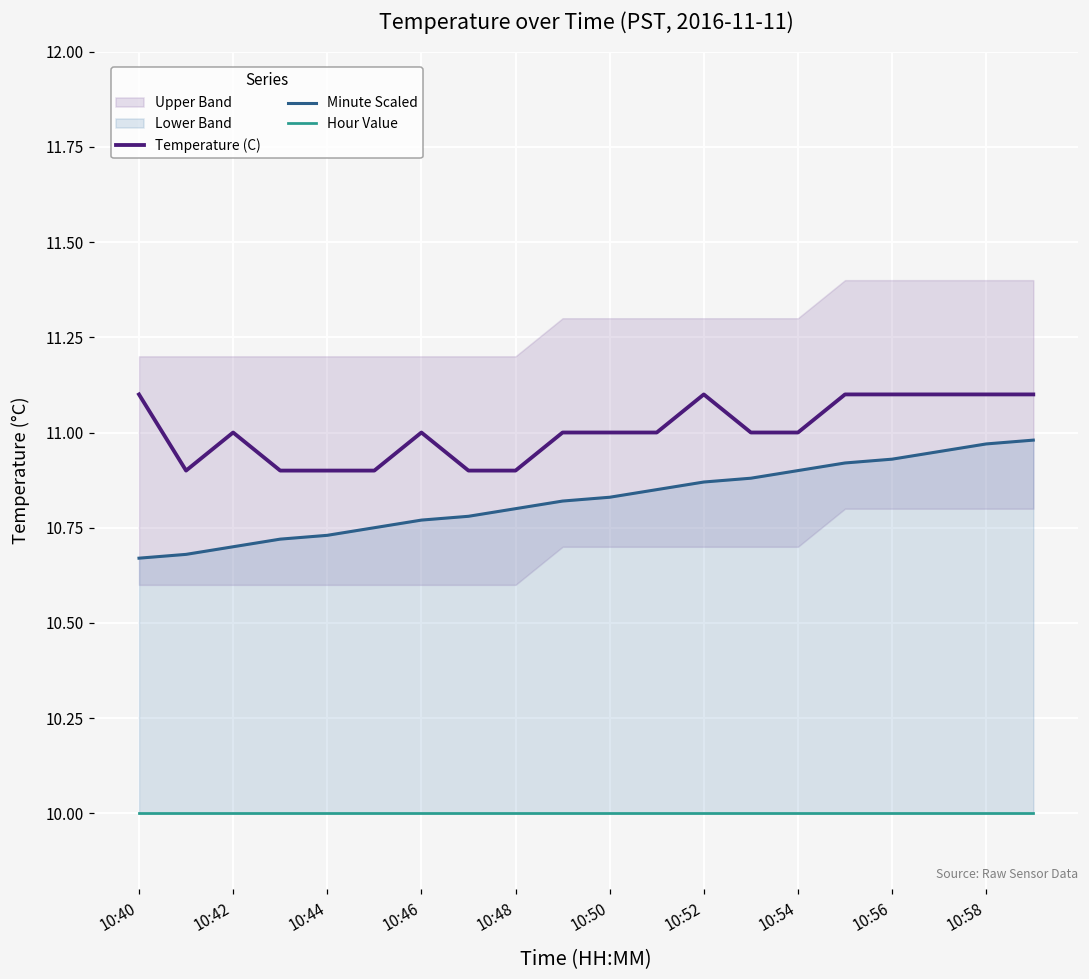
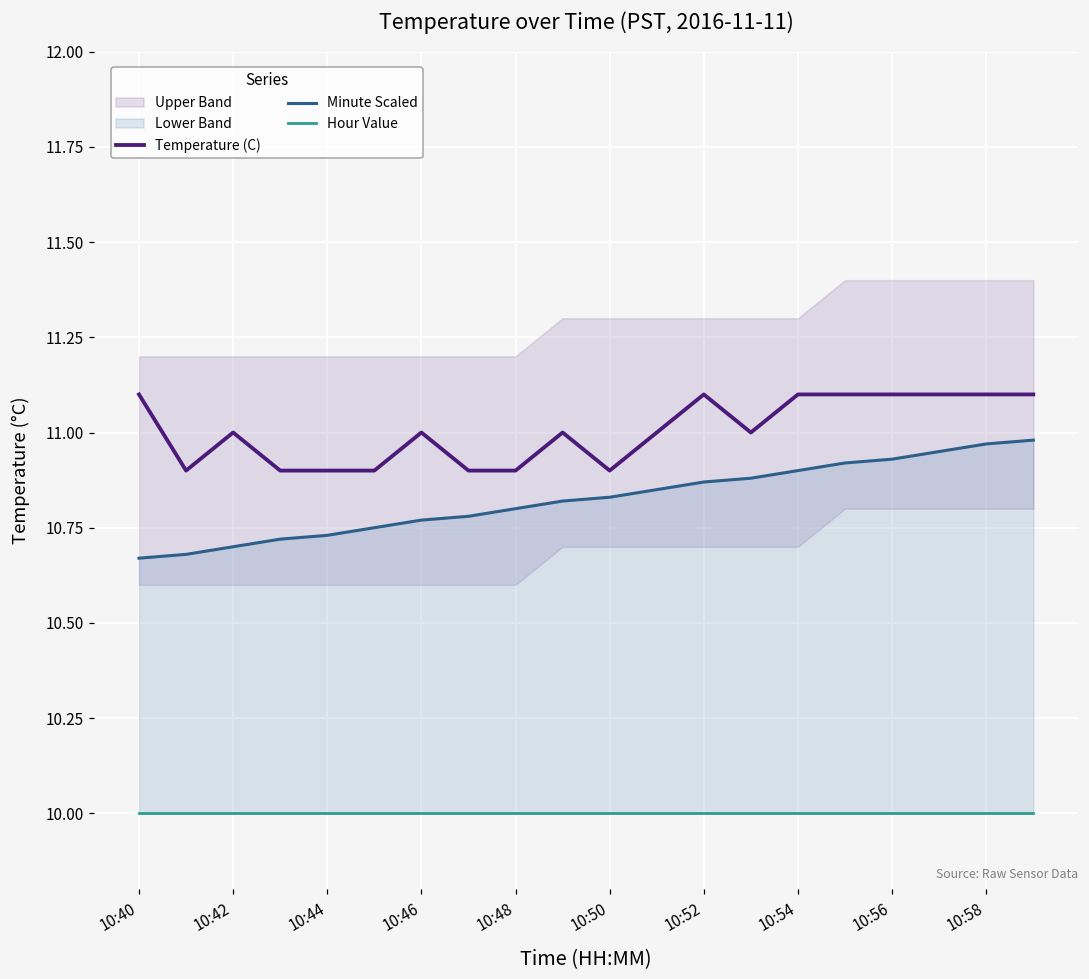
Temperature (C), 10:50: 11.0 -> 10.9
Temperature (C), 10:54: 11.0 -> 11.1
